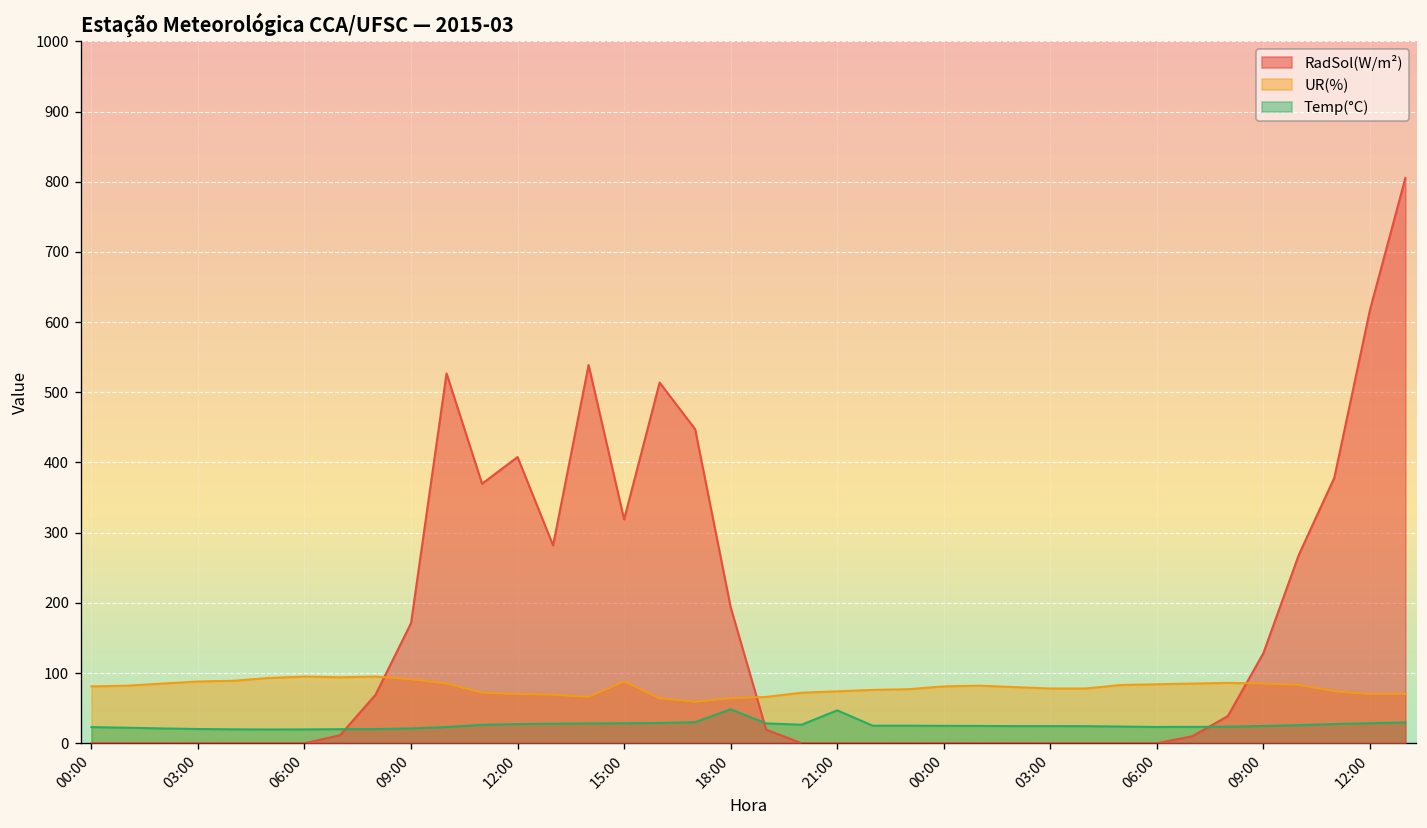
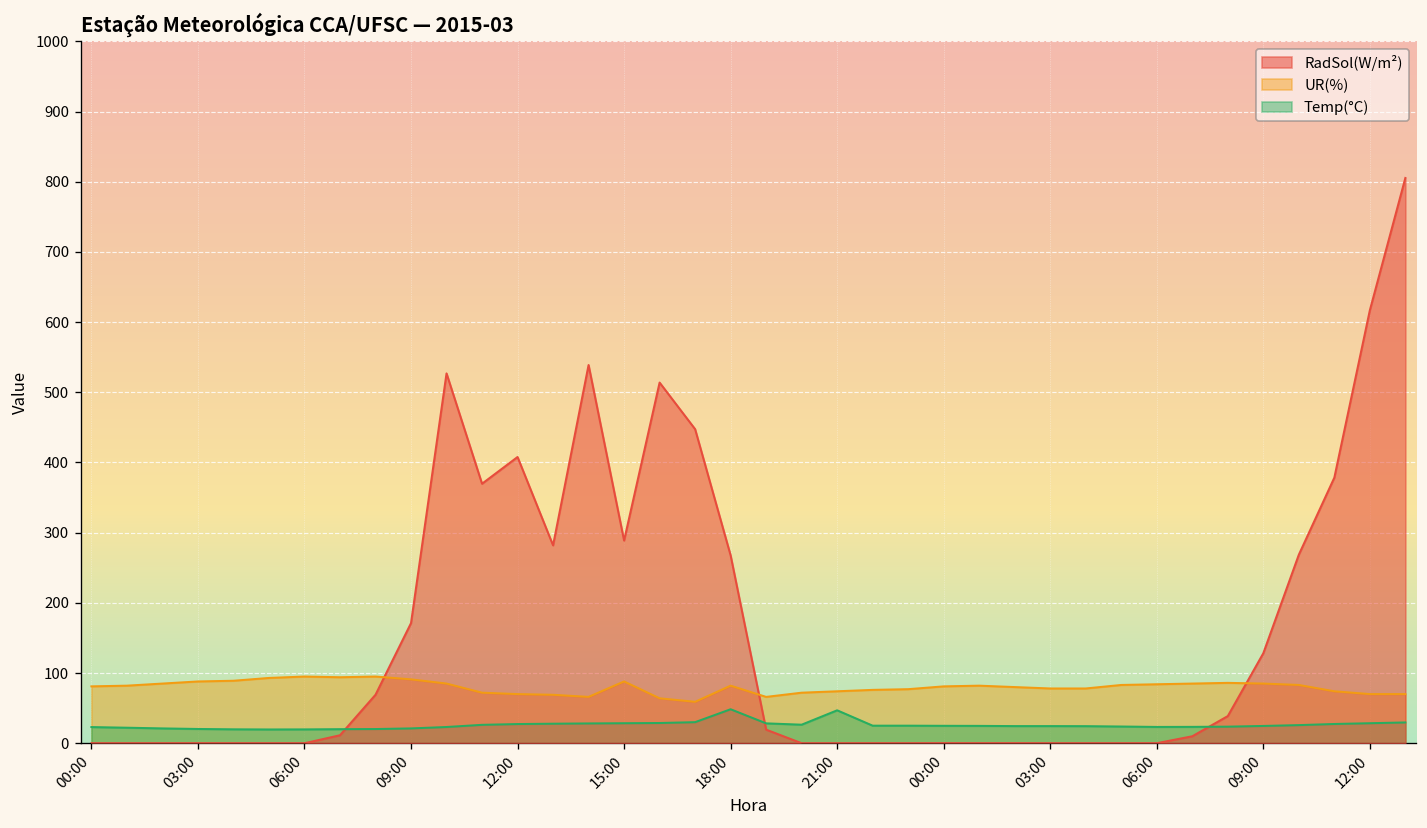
RadSol(W/m²), 15:00: 320 -> 290
RadSol(W/m²), 18:00: 190 -> 270
UR(%), 18:00: 60 -> 80
